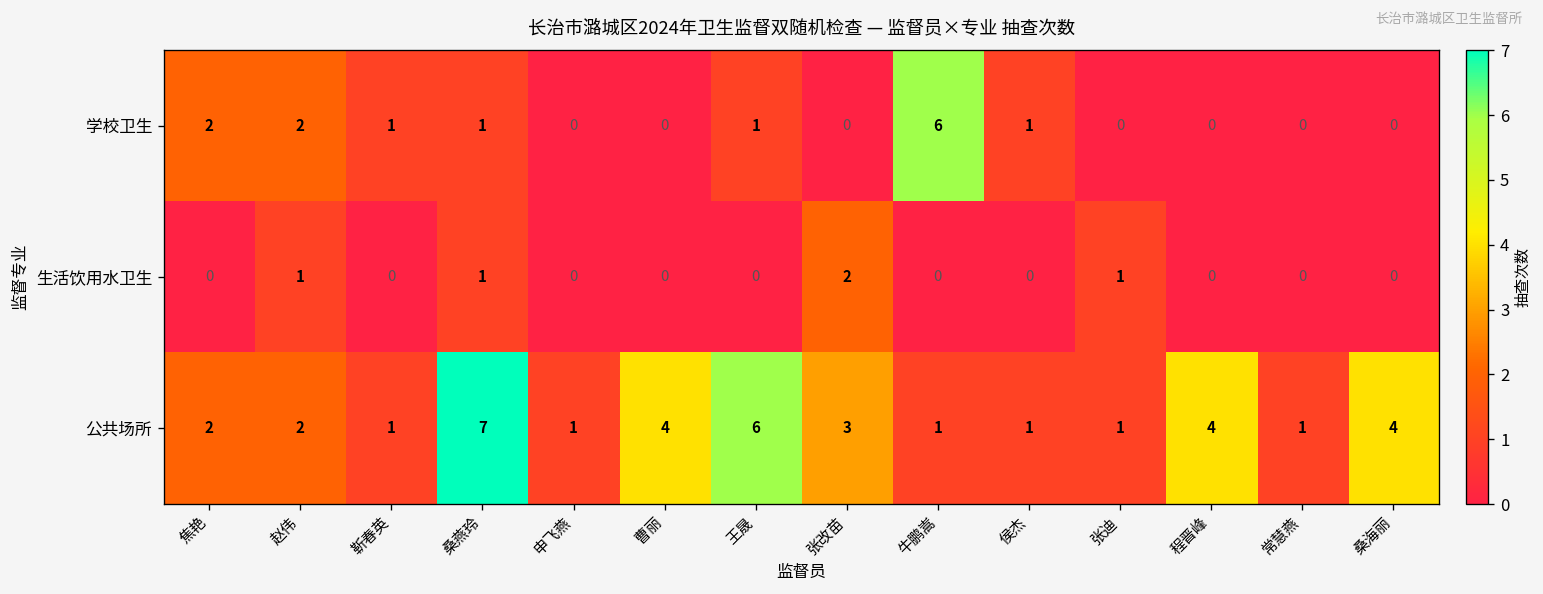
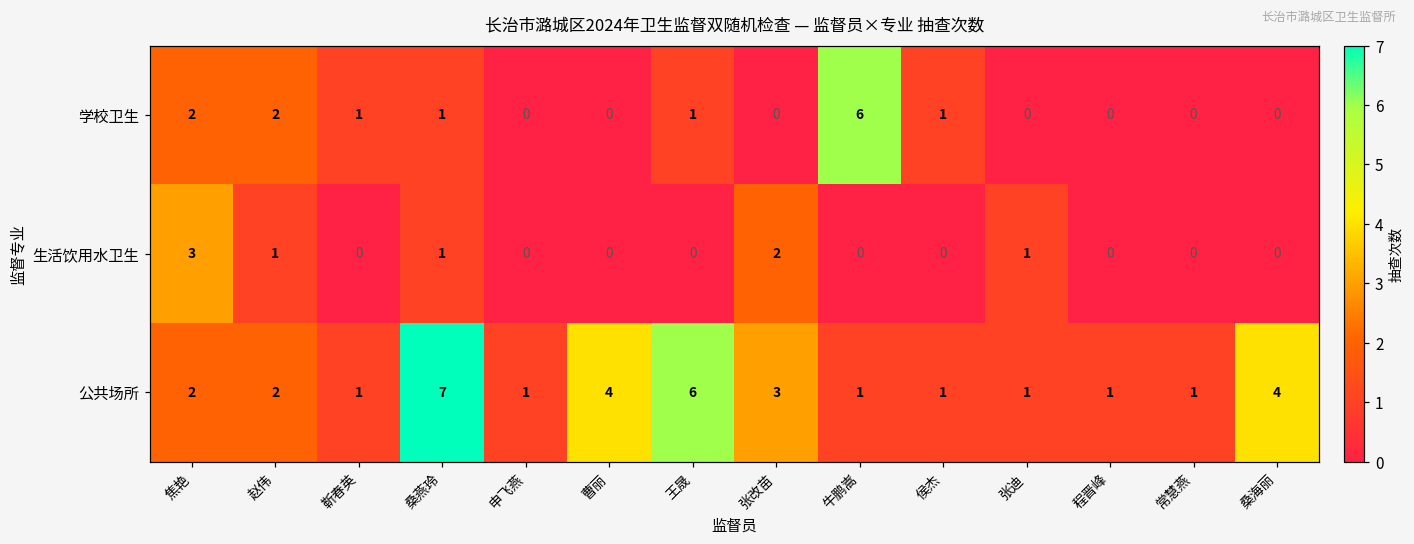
生活饮用水卫生, 焦艳: 0 -> 3
公共场所, 程晋峰: 4 -> 1
